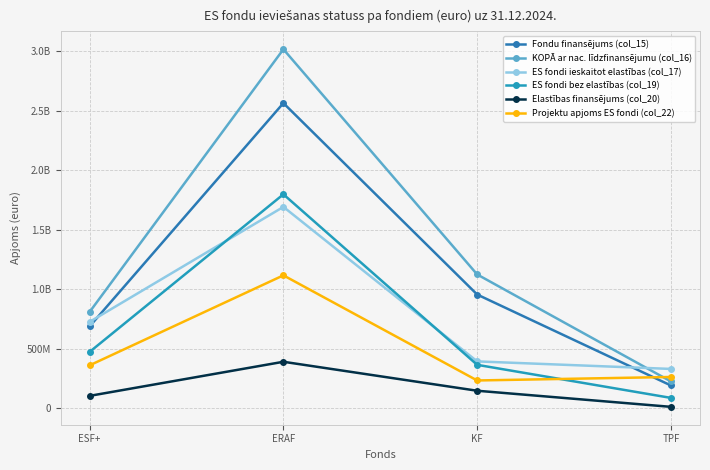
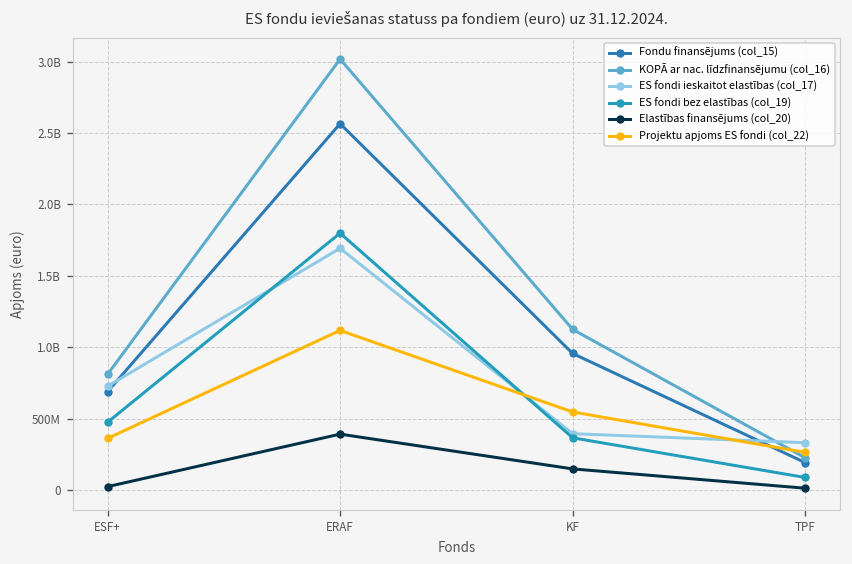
Elastības finansējums (col_20), ESF+: 100000000 -> 20000000
Projektu apjoms ES fondi (col_22), KF: 230000000 -> 550000000
